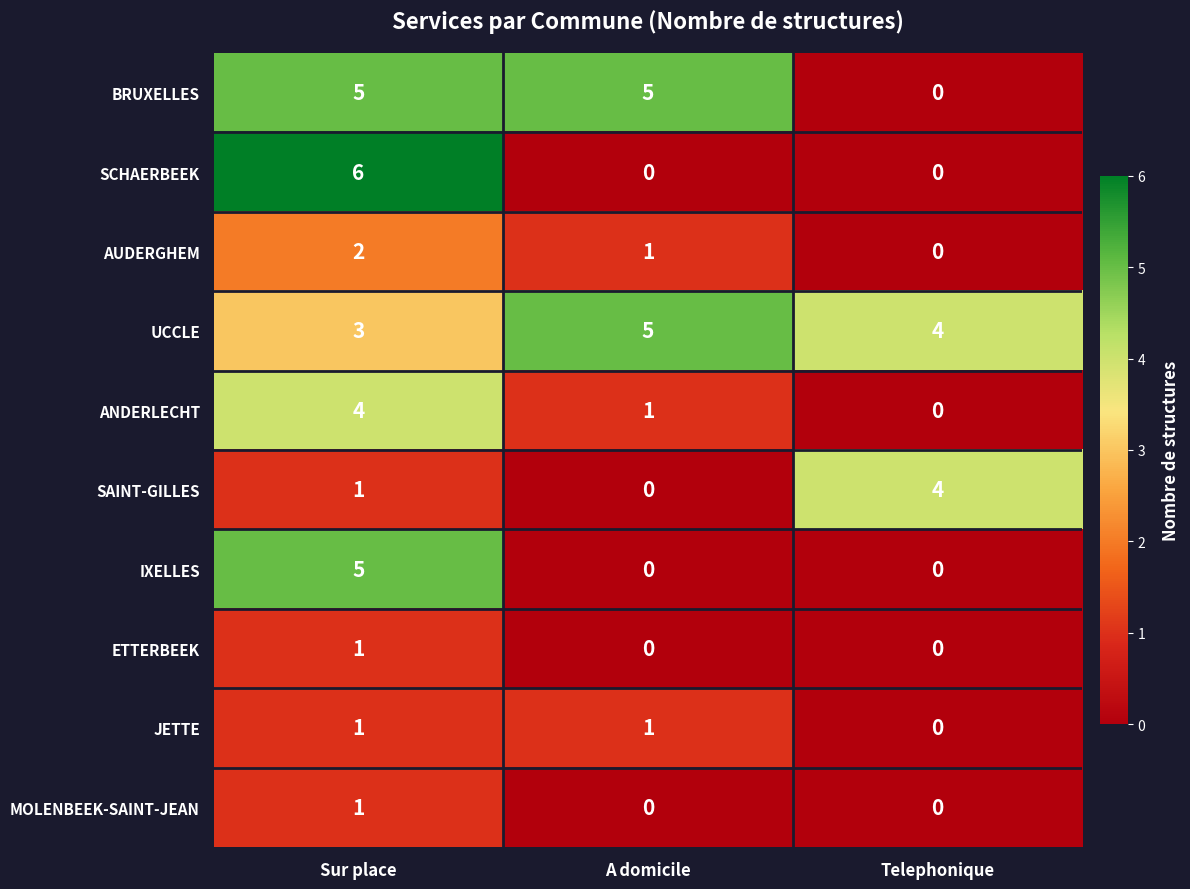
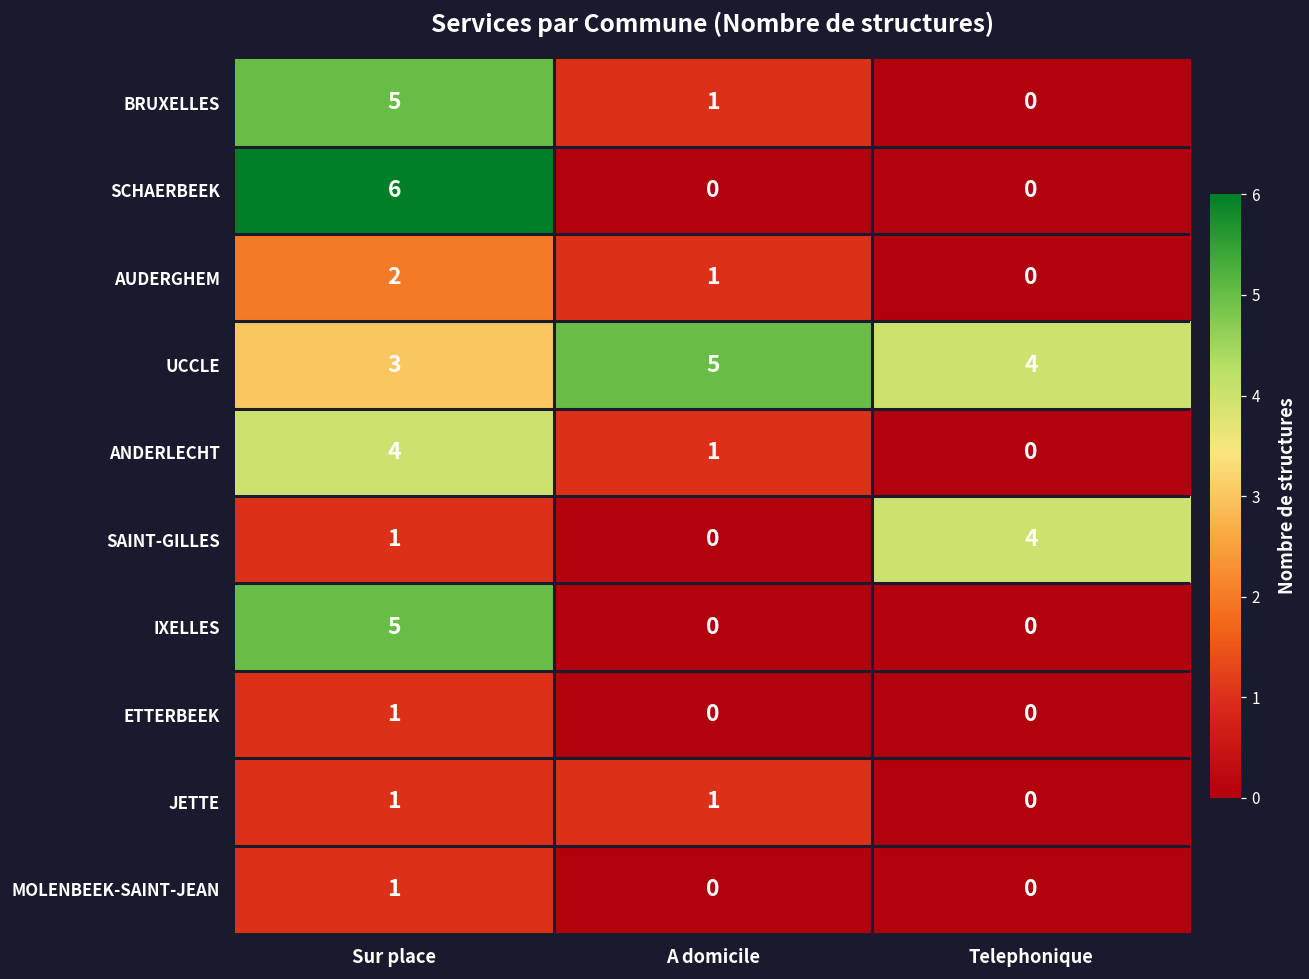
BRUXELLES, A domicile: 5 -> 1
